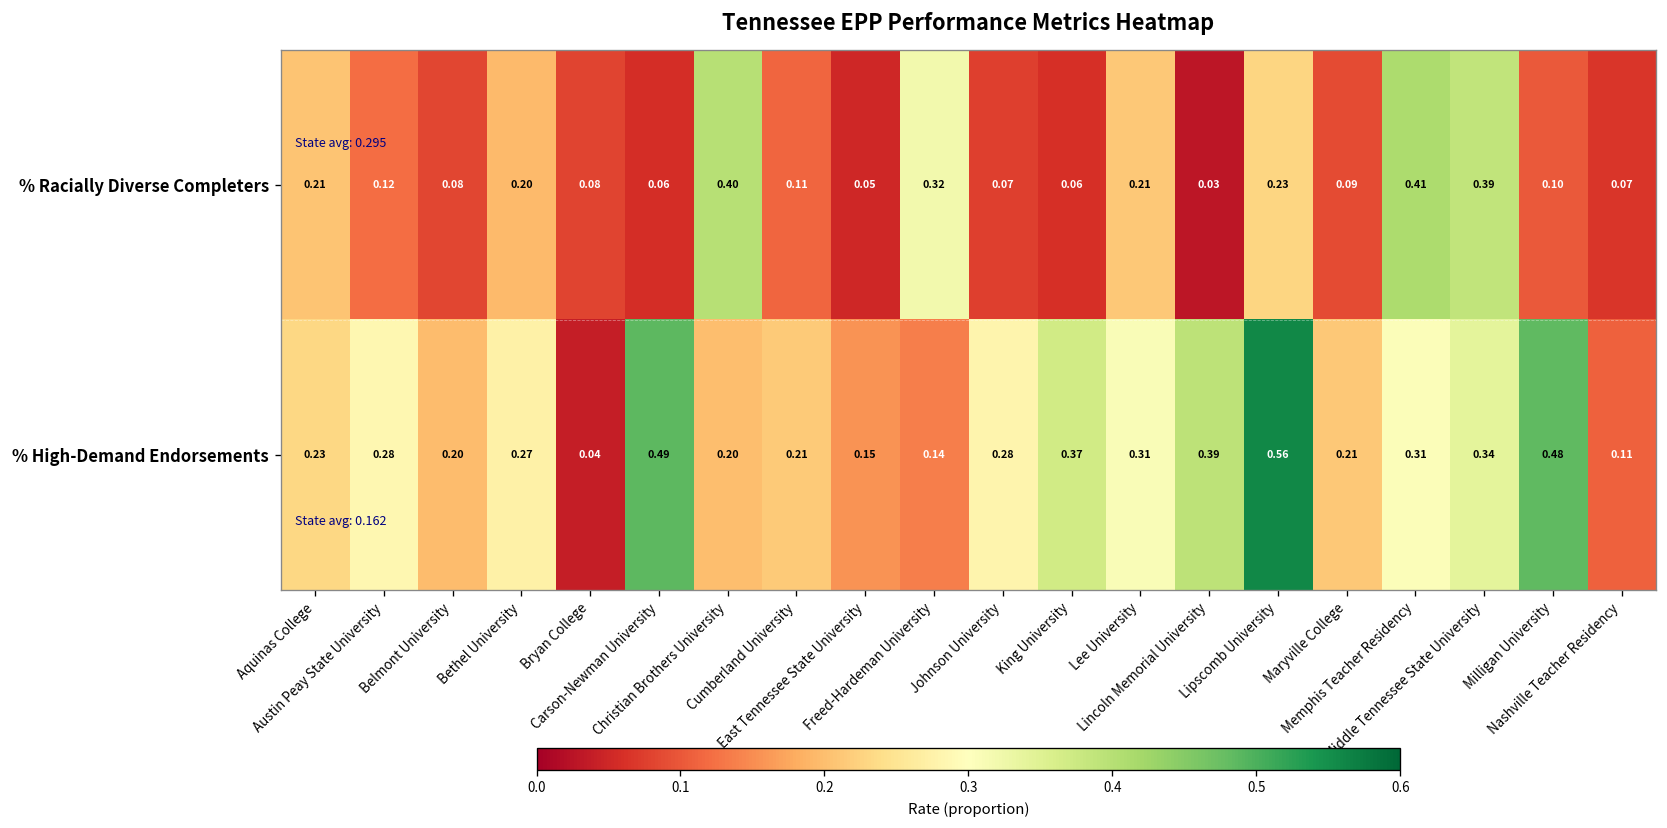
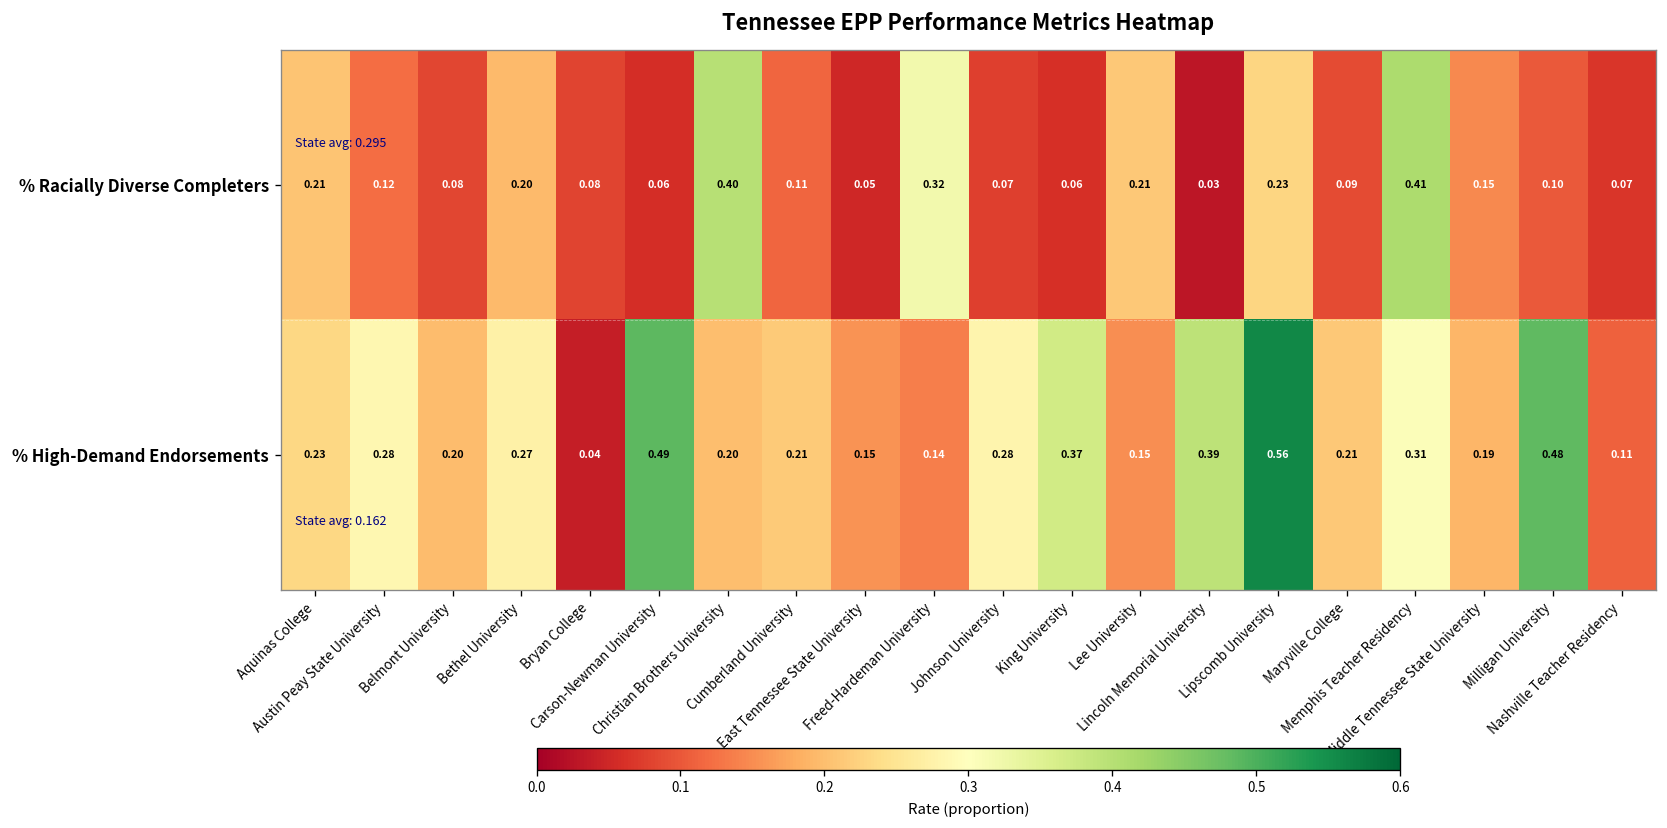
% Racially Diverse Completers, Middle Tennessee State University: 0.39 -> 0.15
% High-Demand Endorsements, Lee University: 0.31 -> 0.15
% High-Demand Endorsements, Middle Tennessee State University: 0.34 -> 0.19
